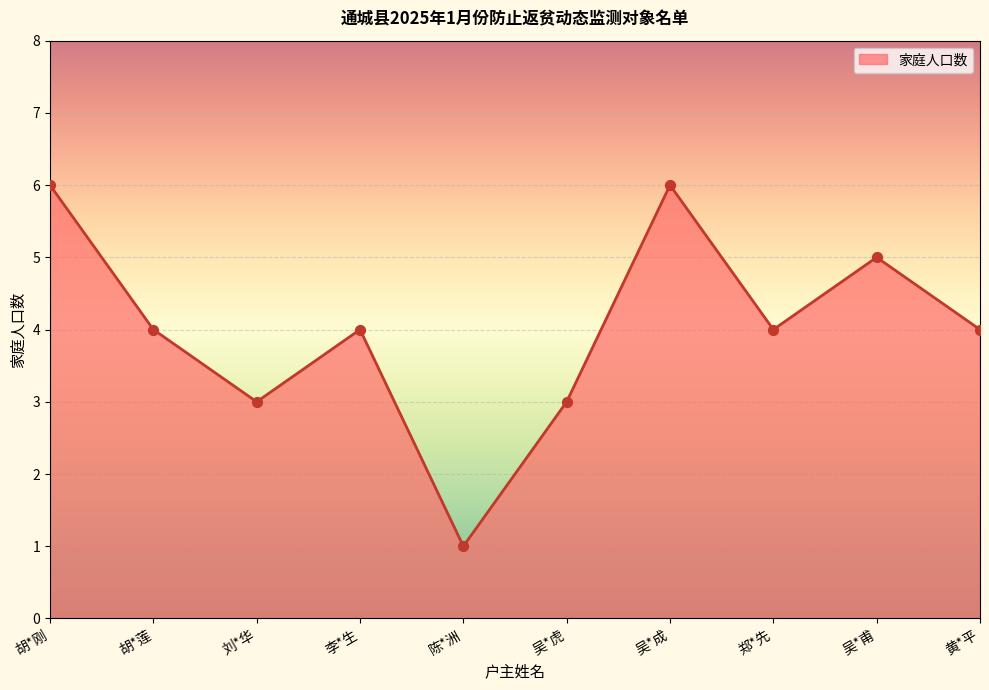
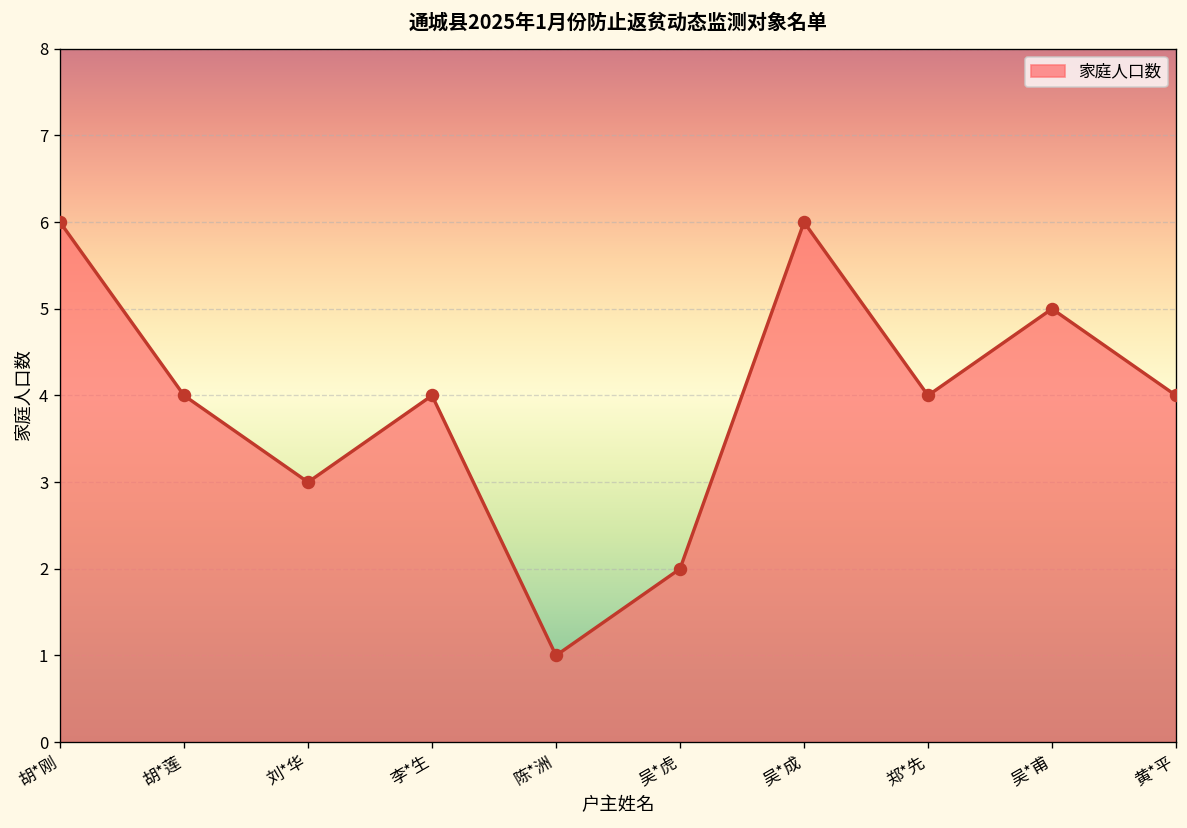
吴*虎: 3 -> 2
